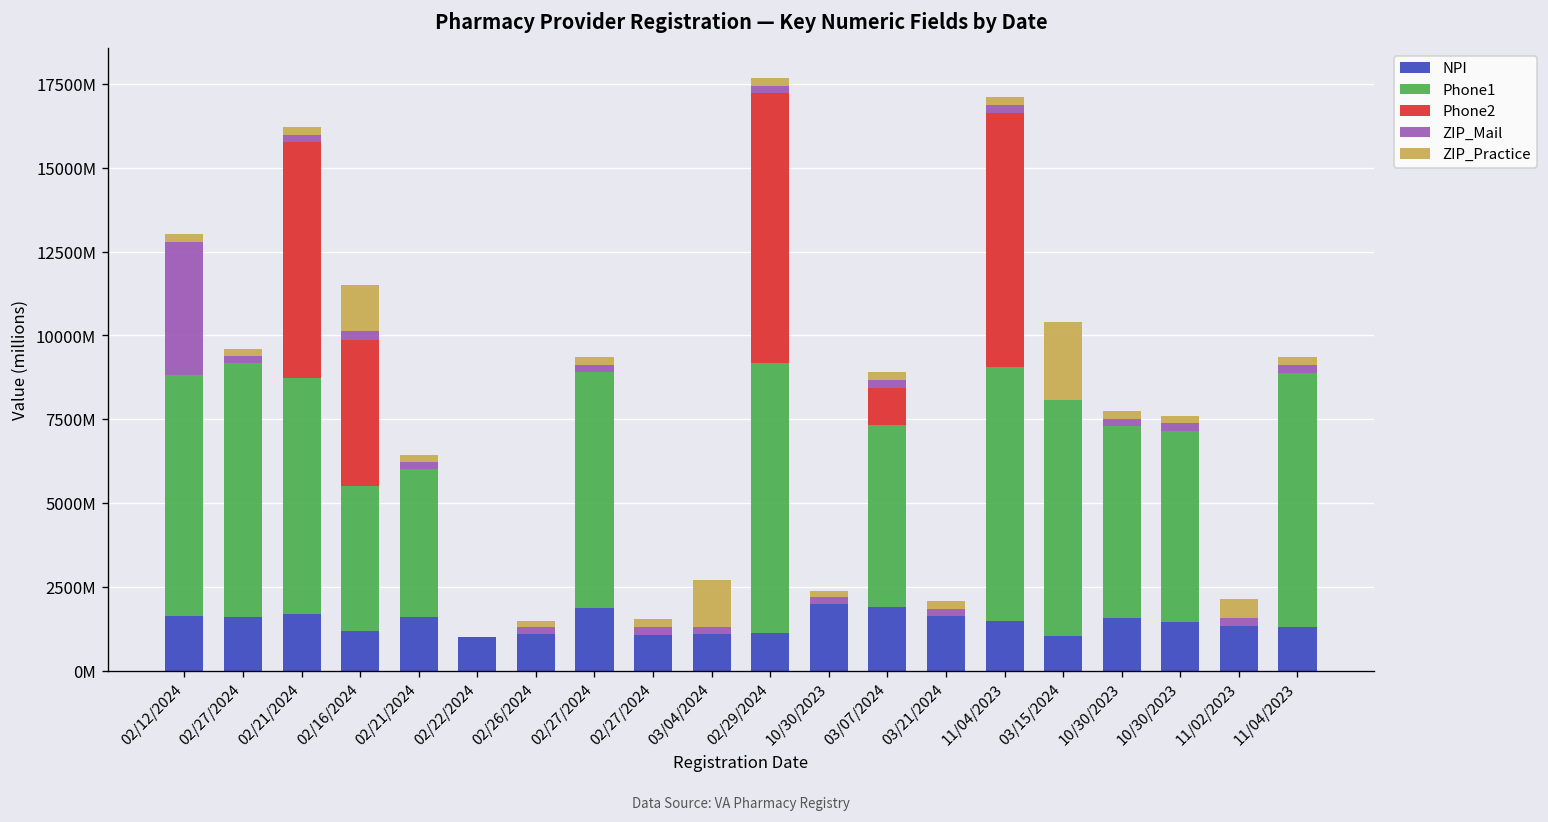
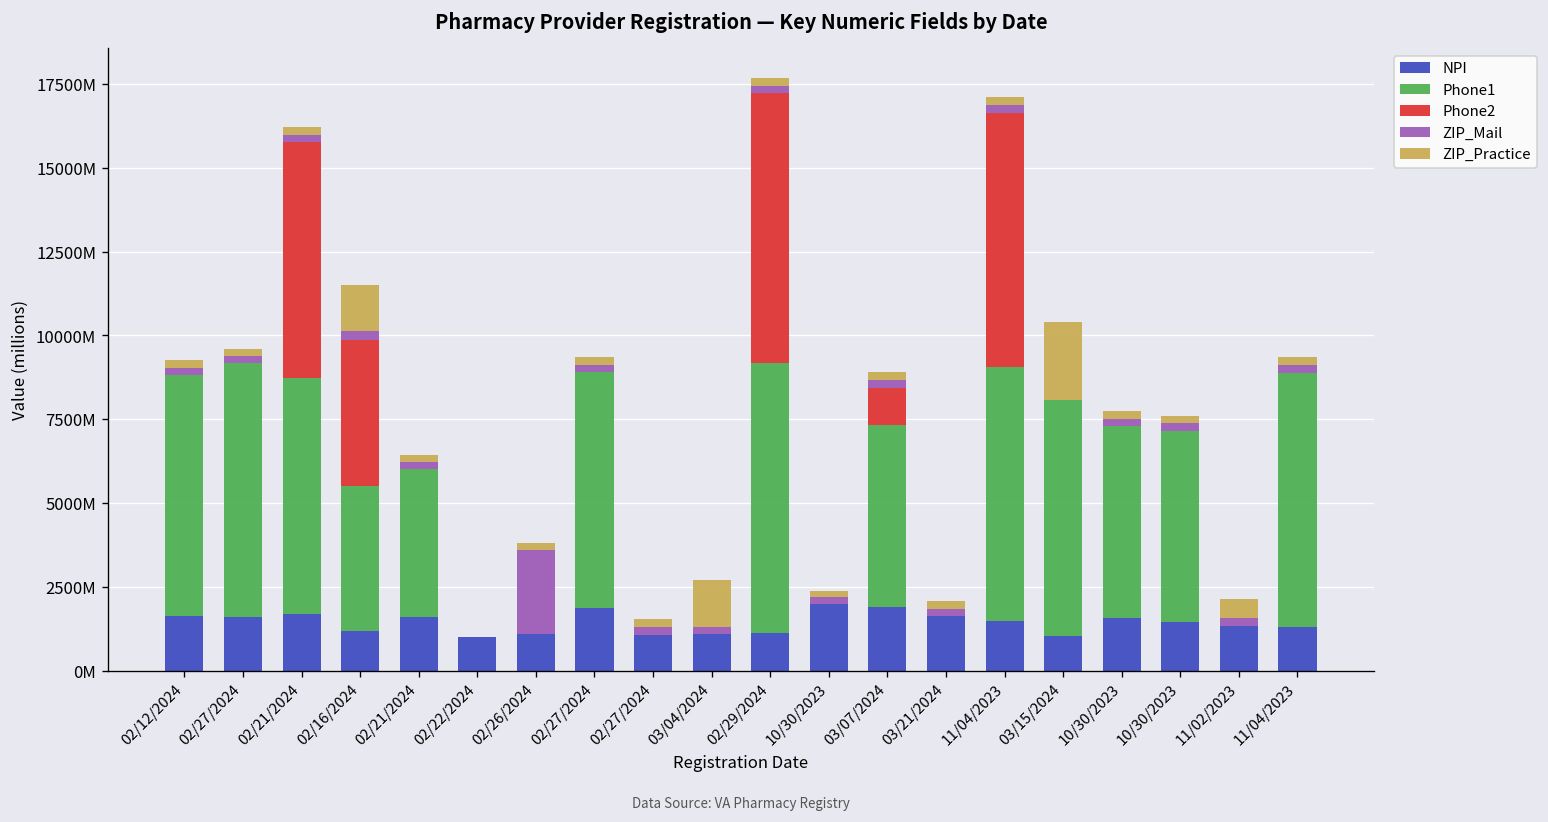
ZIP_Mail, 02/12/2024: 4000000000 -> 200000000
ZIP_Mail, 02/26/2024: 200000000 -> 2500000000
